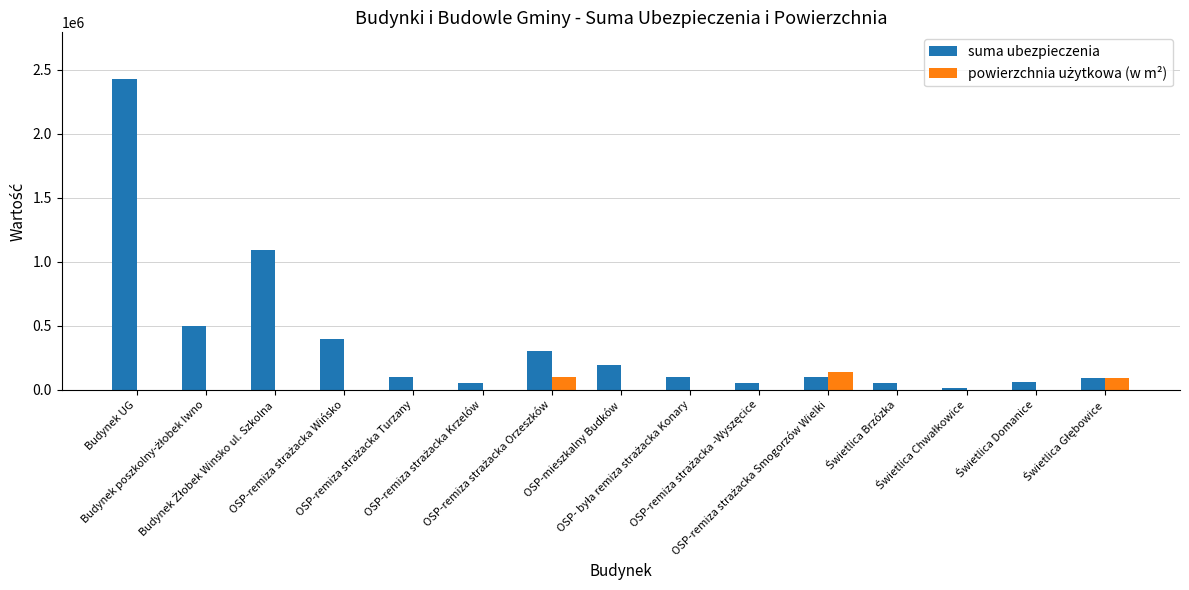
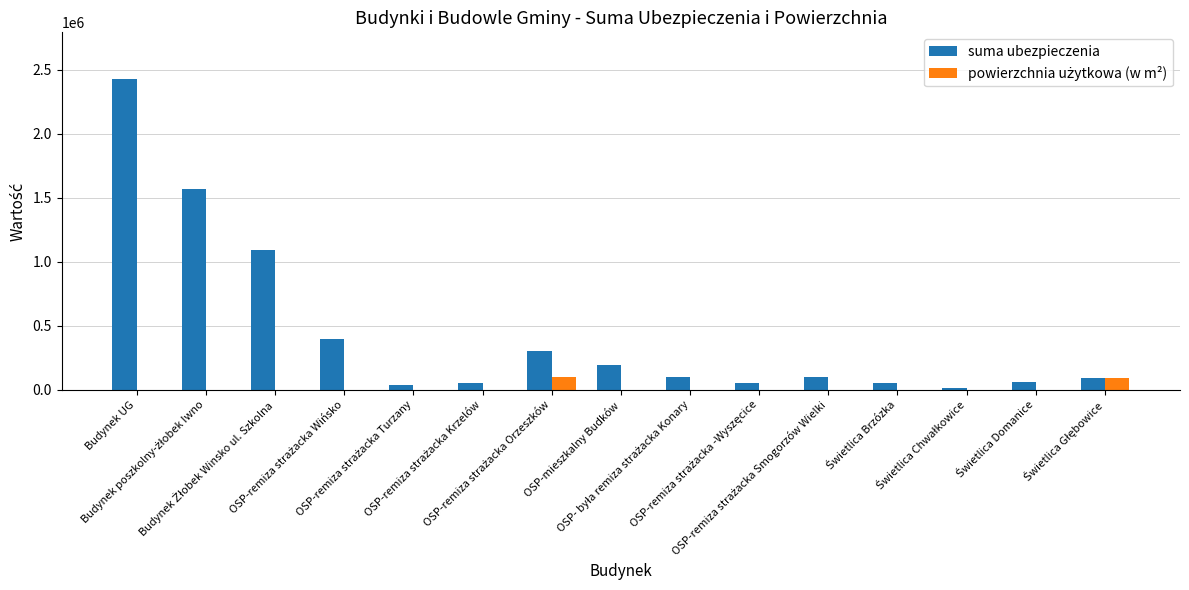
suma ubezpieczenia, Budynek poszkolny-żłobek Iwno: 500000 -> 1570000
suma ubezpieczenia, OSP-remiza strażacka Turzany: 100000 -> 40000
powierzchnia użytkowa (w m²), OSP-remiza strażacka Smogorzów Wielki: 140000 -> 0
